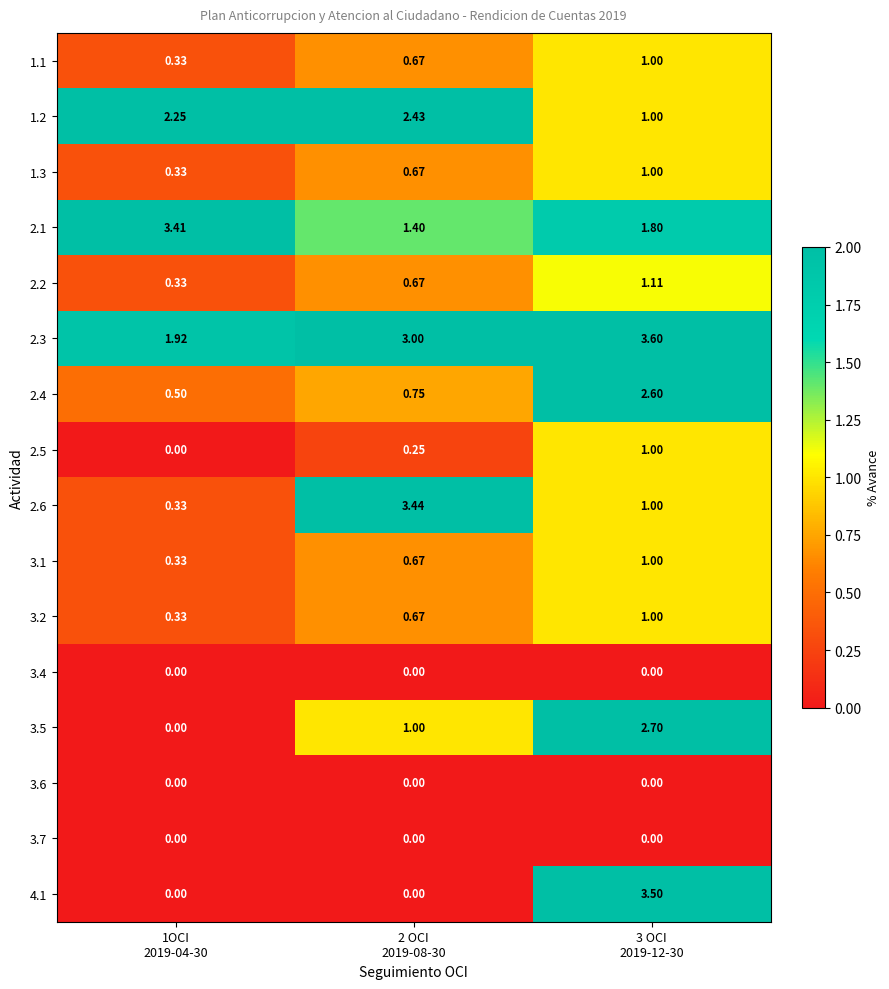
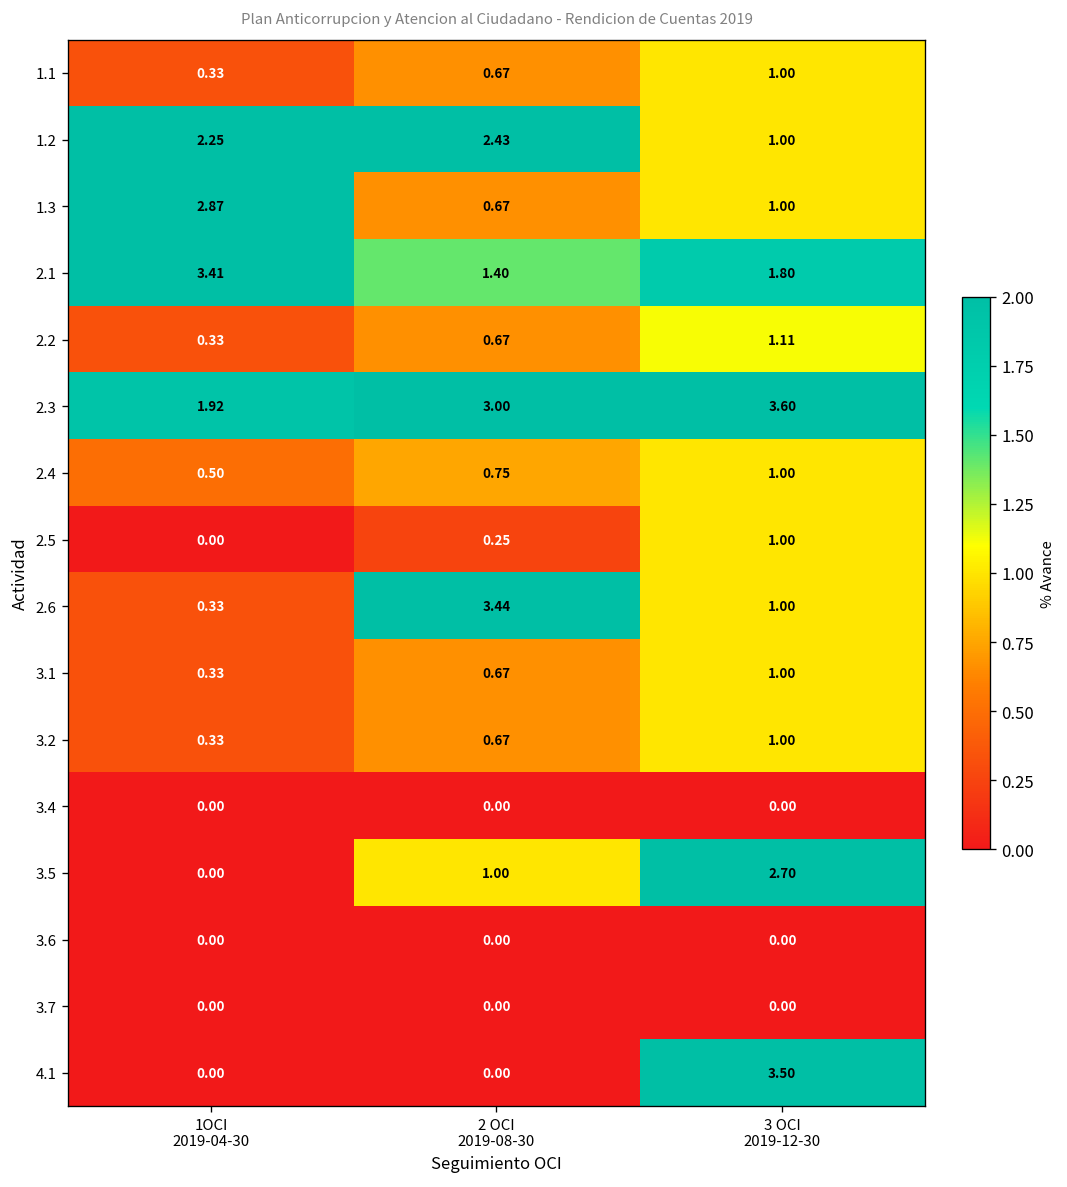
1.3, 1OCI 2019-04-30: 0.33 -> 2.87
2.4, 3 OCI 2019-12-30: 2.60 -> 1.00
